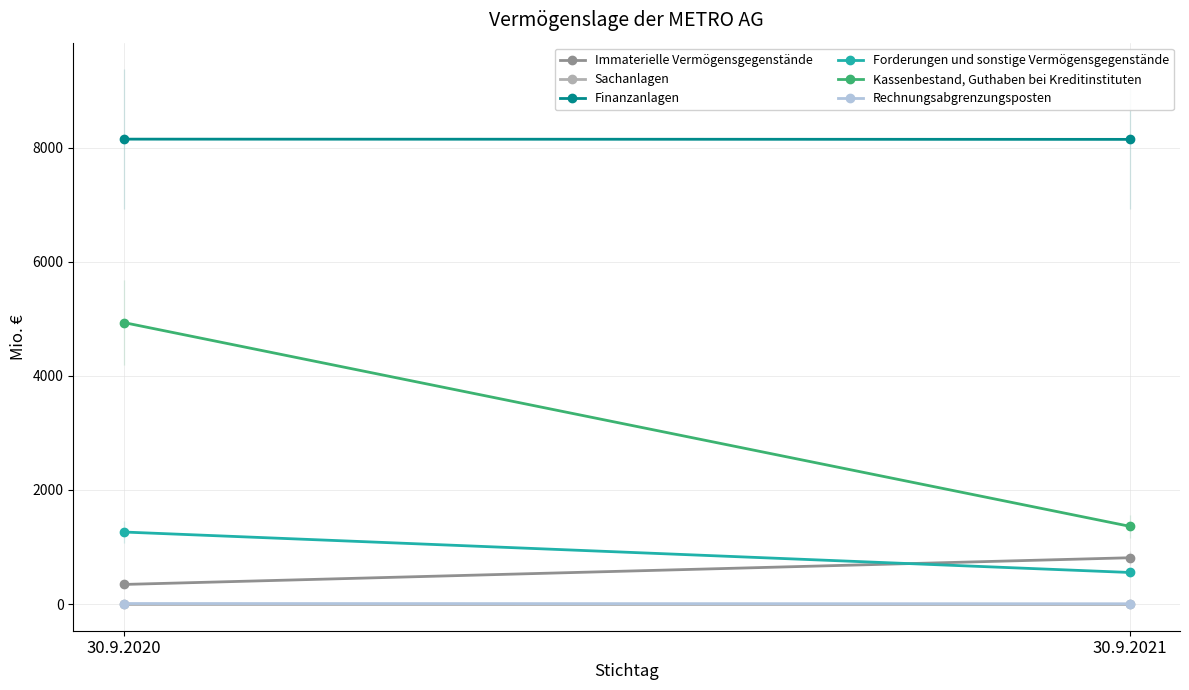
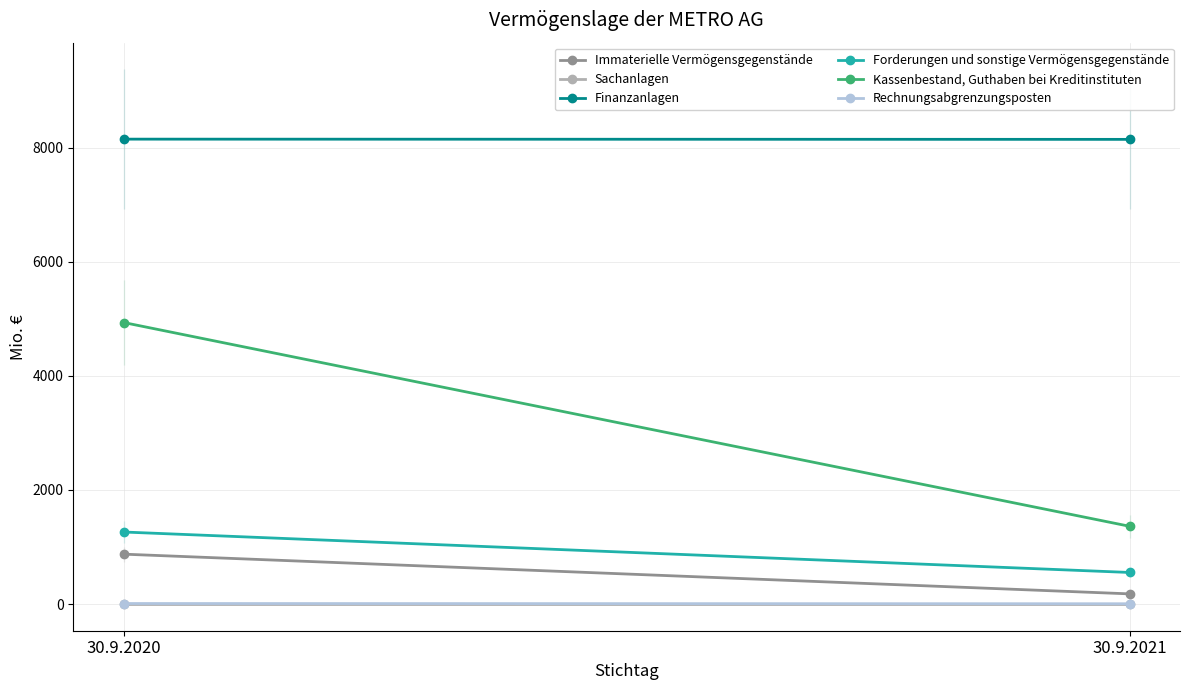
Immaterielle Vermögensgegenstände, 30.9.2020: 300 -> 900
Immaterielle Vermögensgegenstände, 30.9.2021: 800 -> 200
